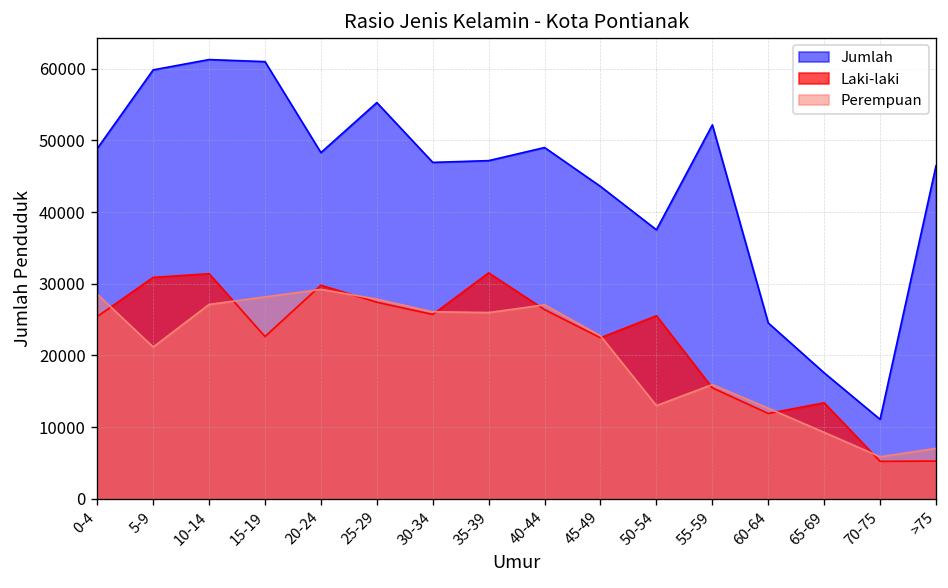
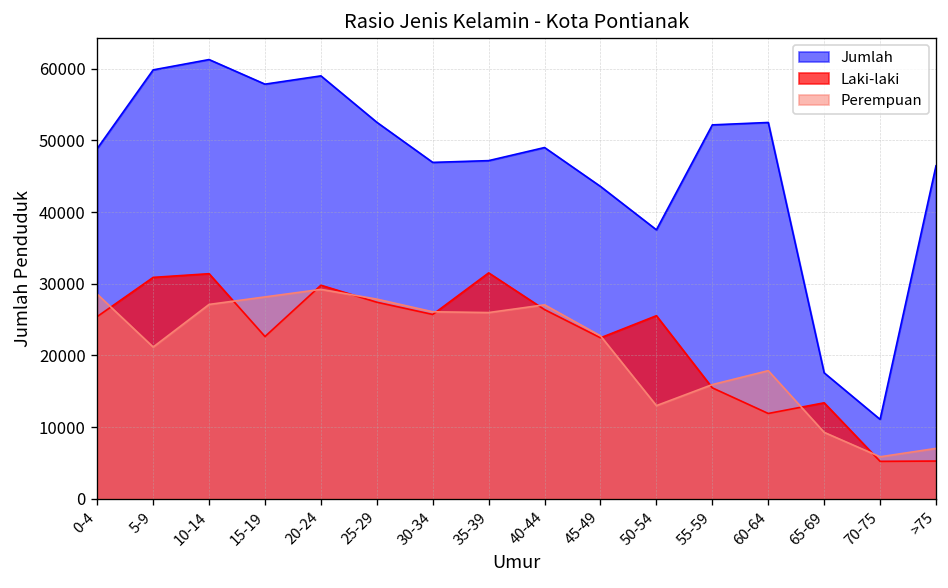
Jumlah, 15-19: 61000 -> 58000
Jumlah, 20-24: 48000 -> 59000
Jumlah, 25-29: 55000 -> 53000
Jumlah, 60-64: 25000 -> 52000
Perempuan, 60-64: 13000 -> 18000
